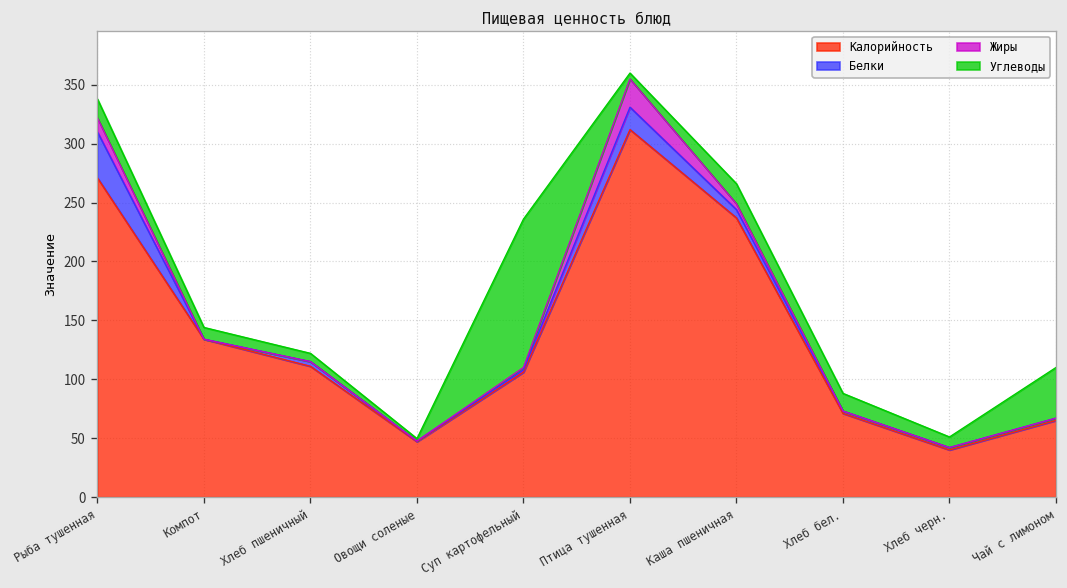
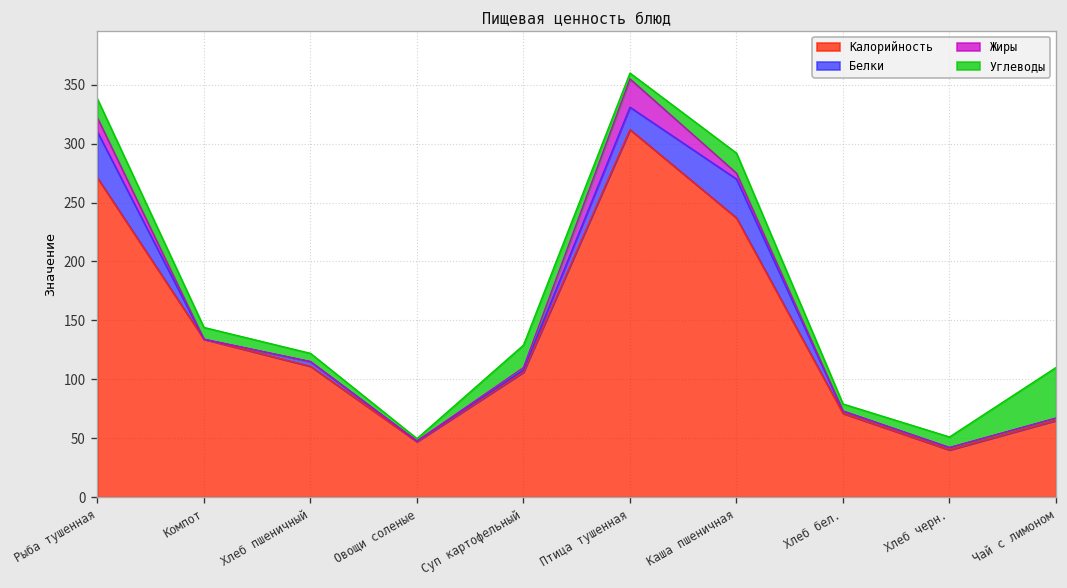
Углеводы, Суп картофельный: 130 -> 20
Белки, Каша пшеничная: 10 -> 30
Углеводы, Хлеб бел.: 20 -> 10
